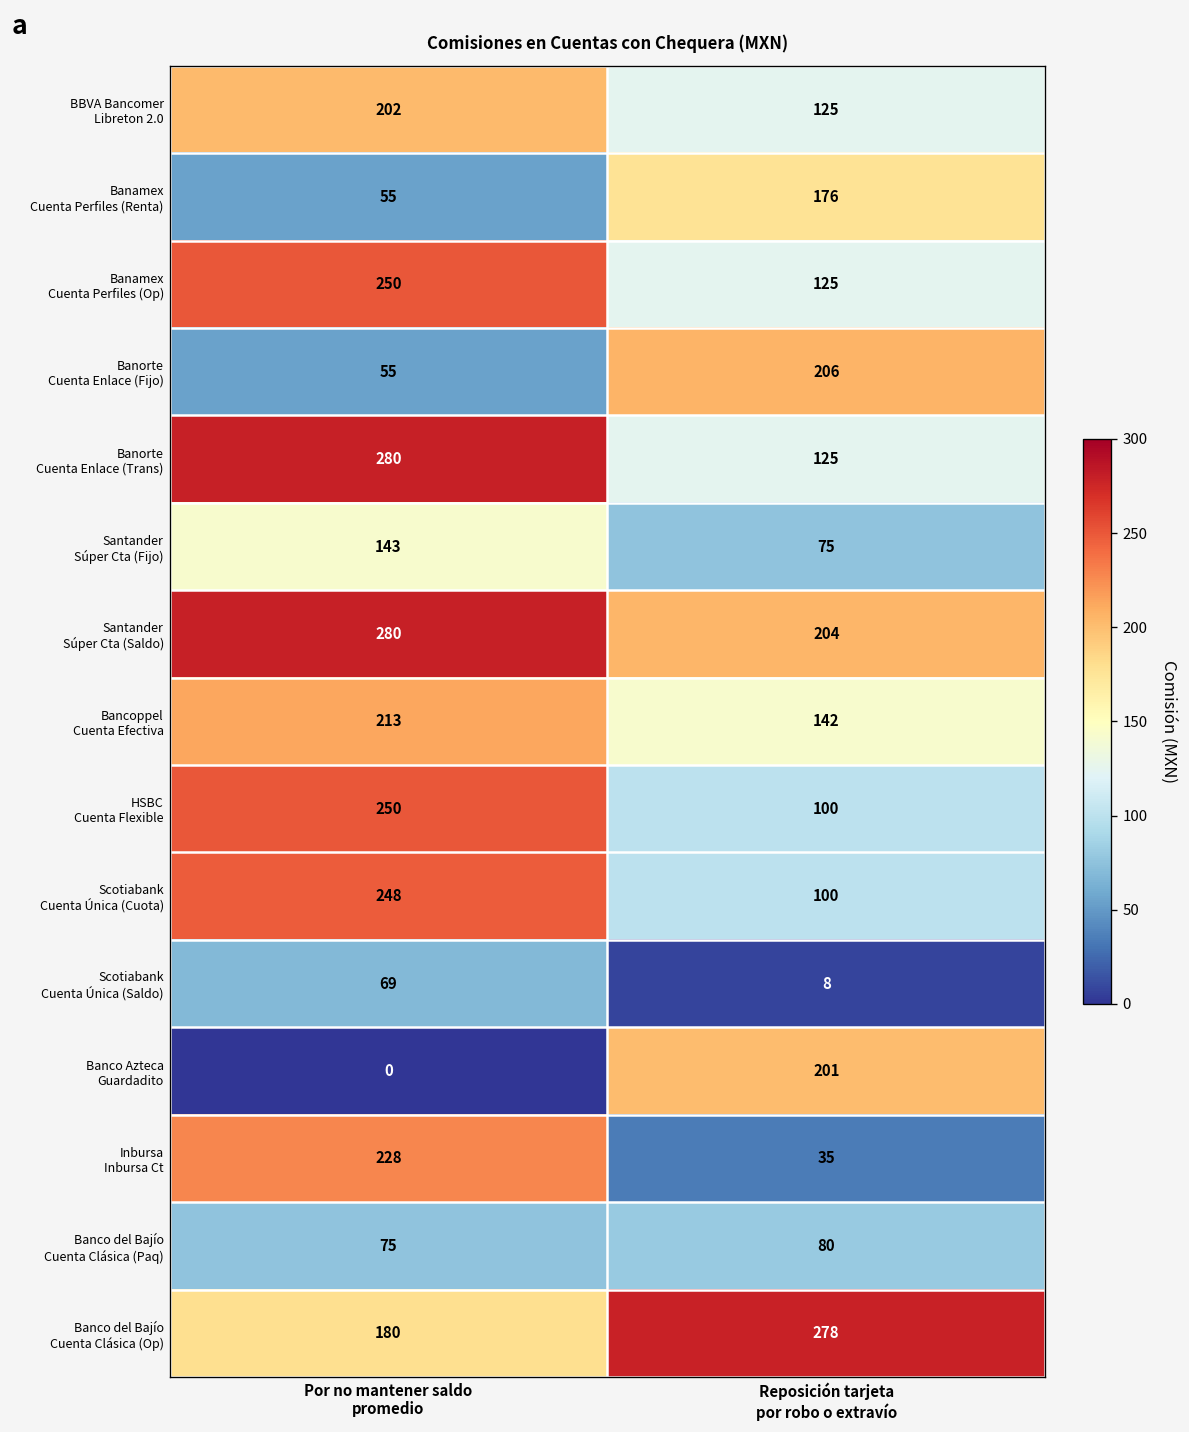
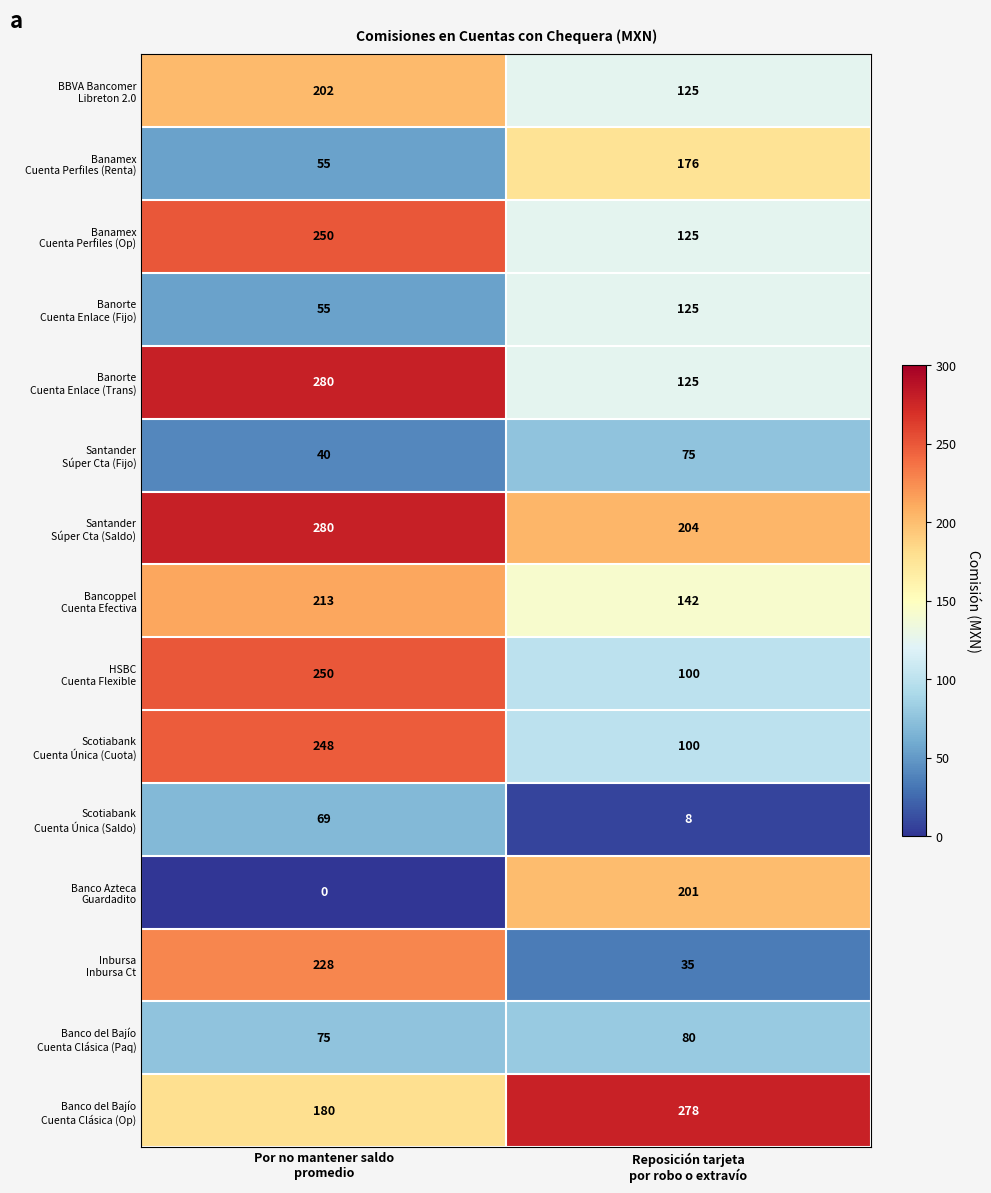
Banorte Cuenta Enlace (Fijo), Reposición tarjeta por robo o extravío: 206 -> 125
Santander Súper Cta (Fijo), Por no mantener saldo promedio: 143 -> 40
